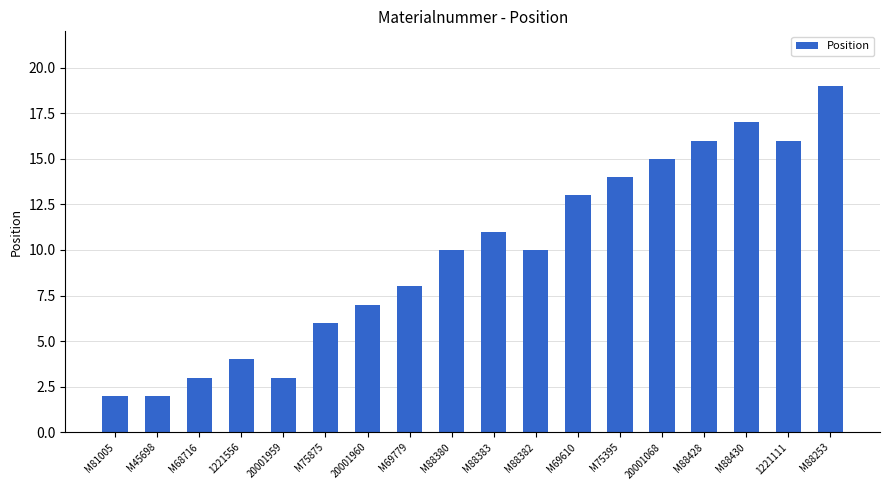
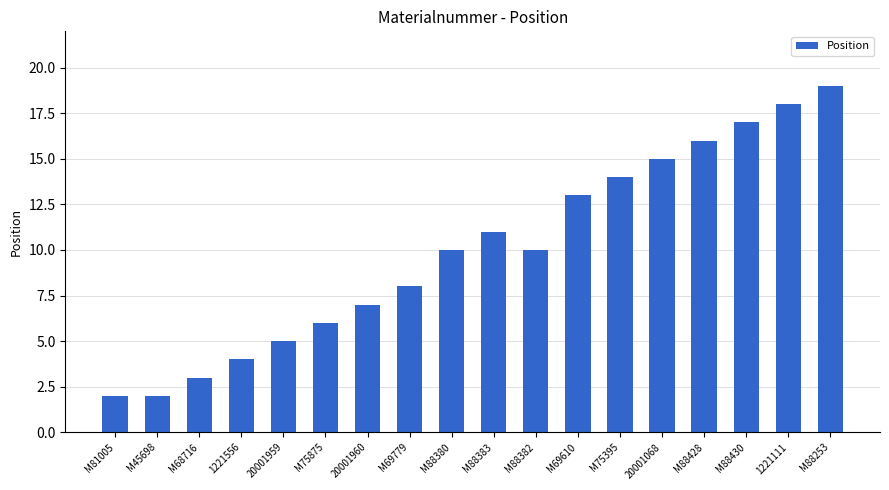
20001959: 3 -> 5
1221111: 16 -> 18
